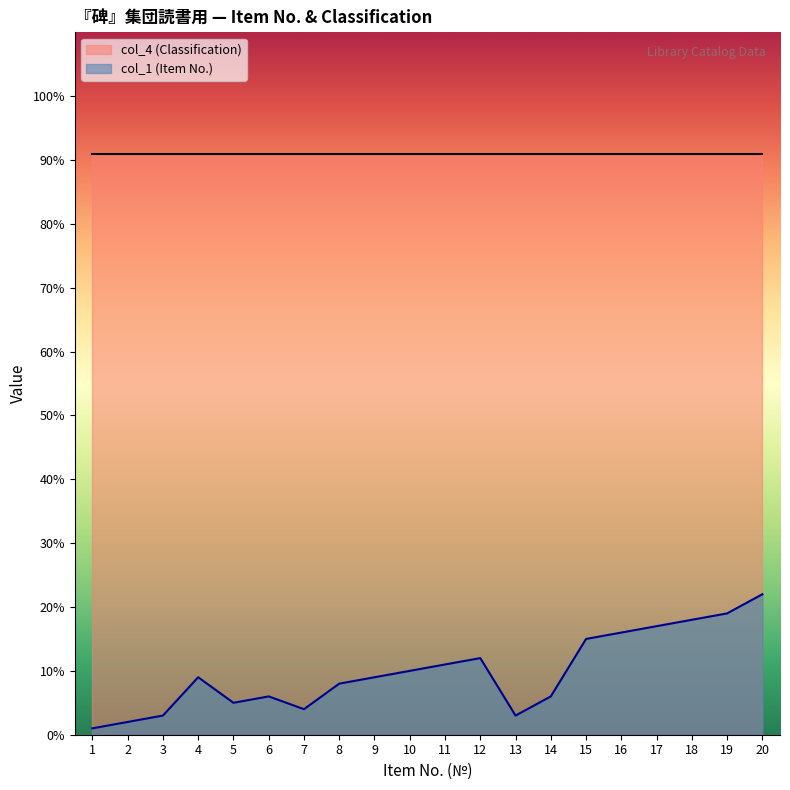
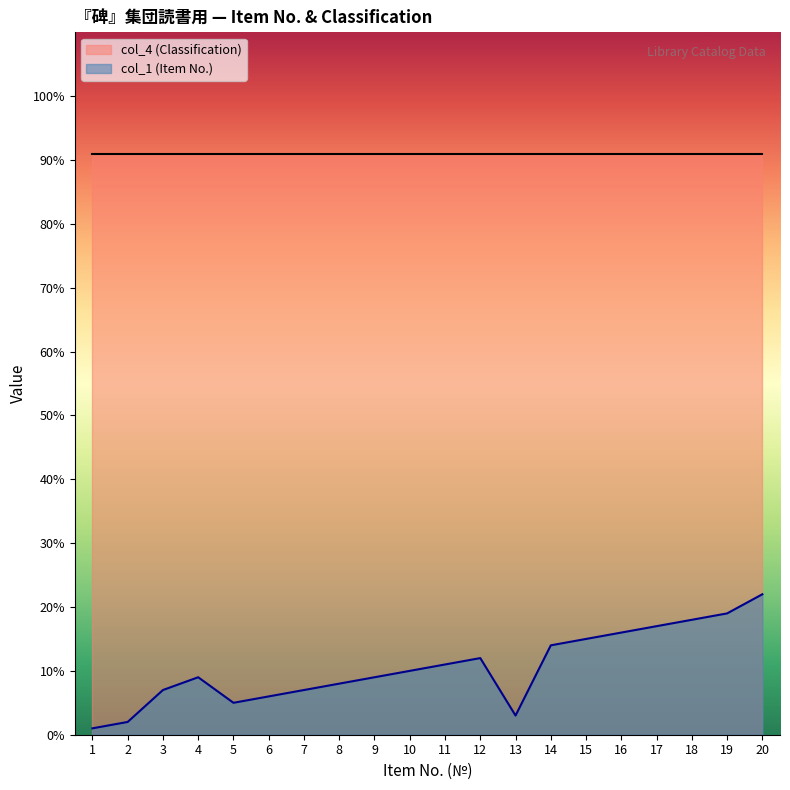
col_1 (Item No.), 3: 3% -> 7%
col_1 (Item No.), 7: 4% -> 7%
col_1 (Item No.), 14: 6% -> 14%
